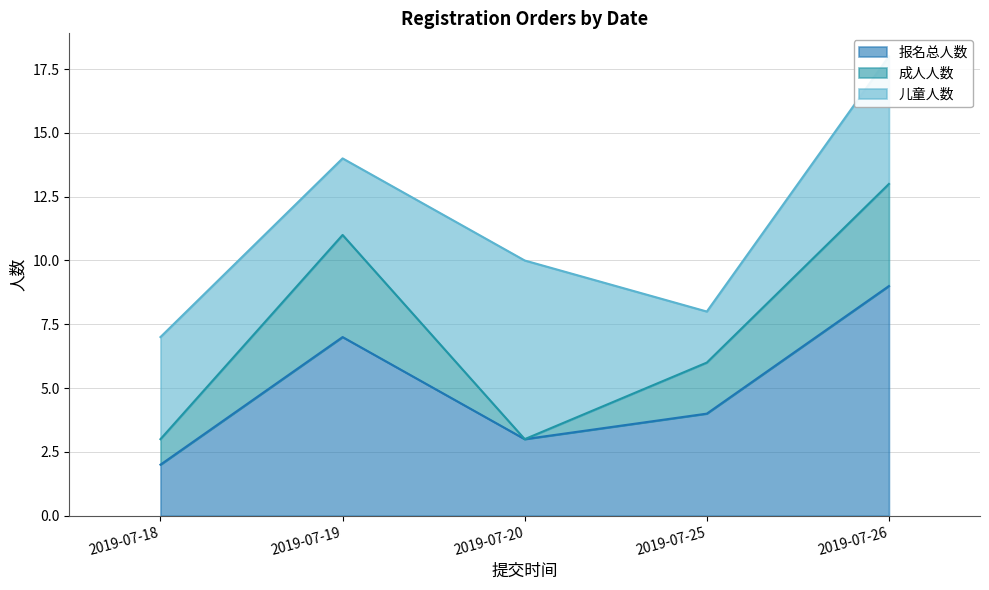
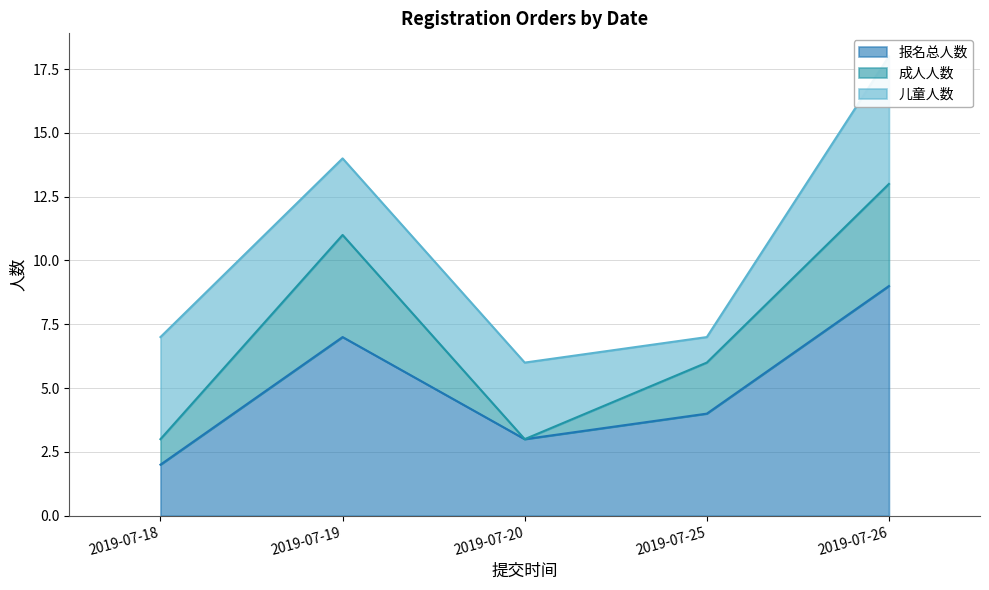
儿童人数, 2019-07-20: 7 -> 3
儿童人数, 2019-07-25: 2 -> 1
